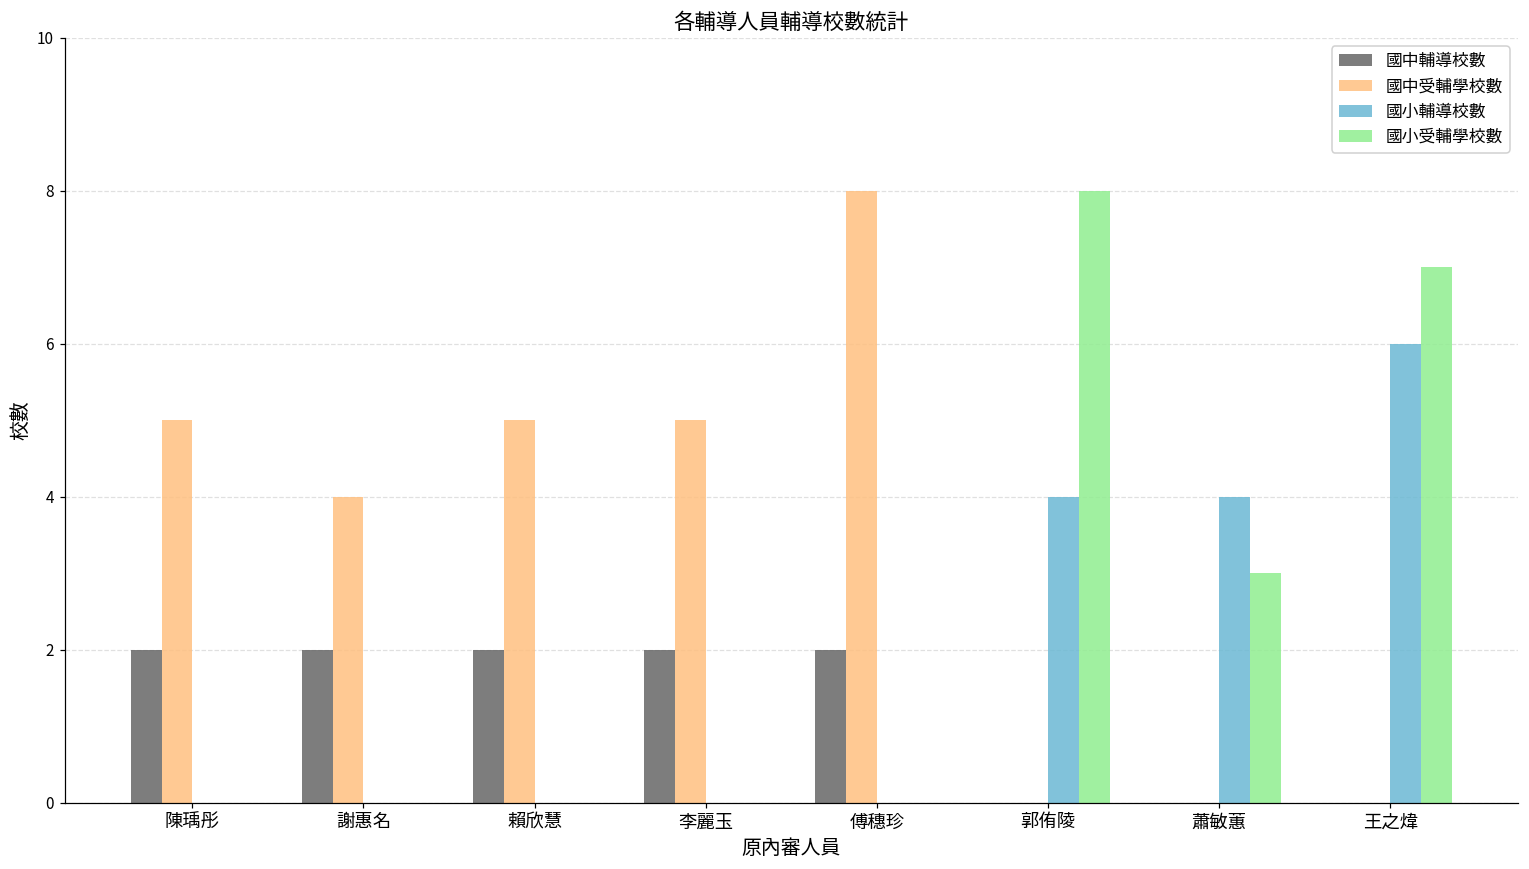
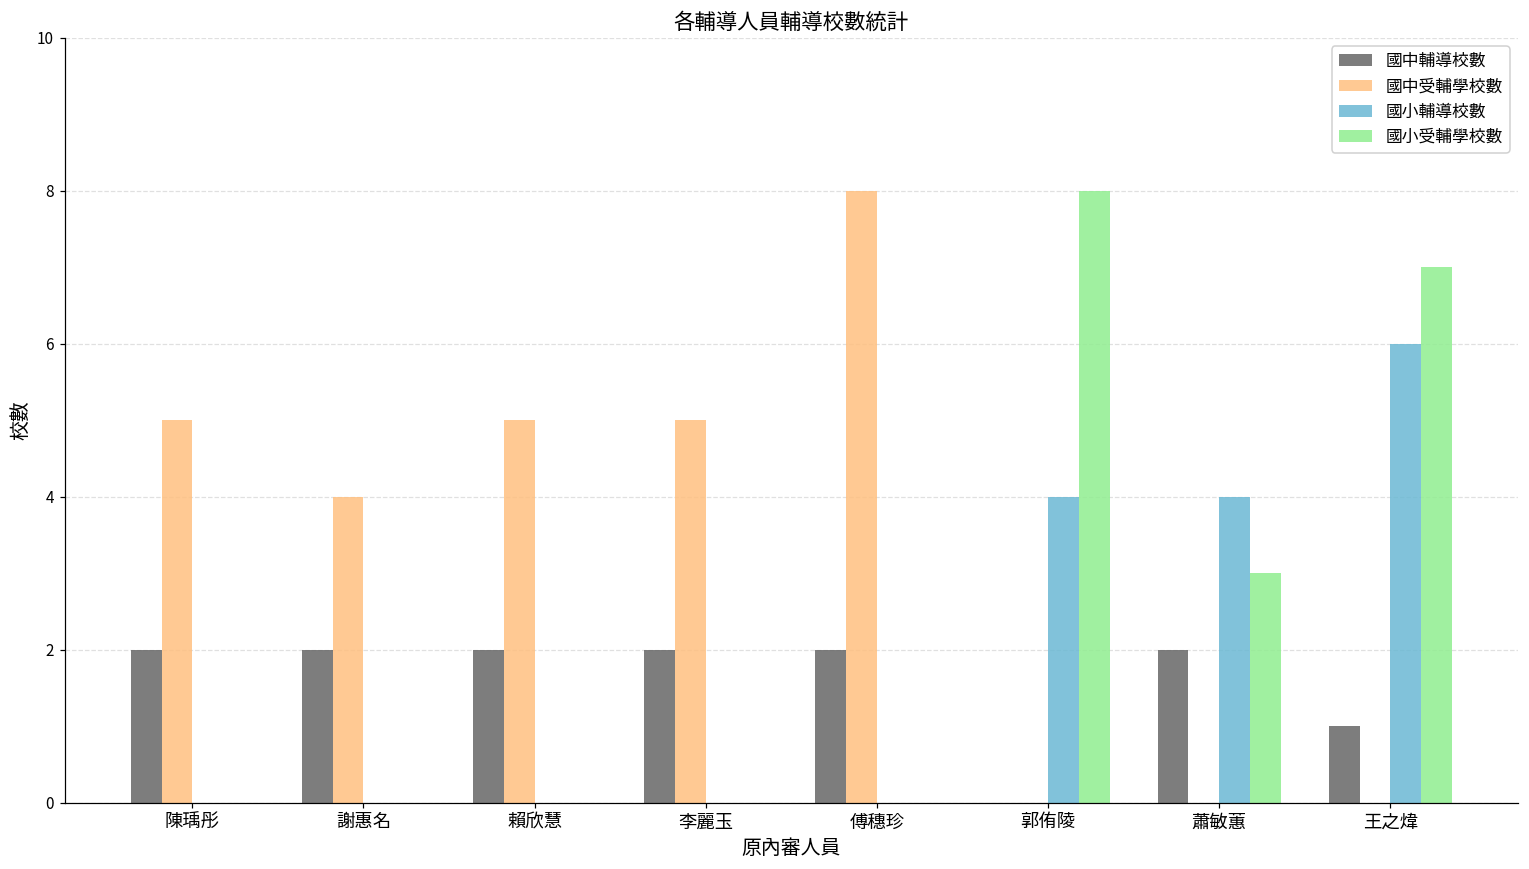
國中輔導校數, 蕭敏蕙: 0 -> 2
國中輔導校數, 王之煒: 0 -> 1
